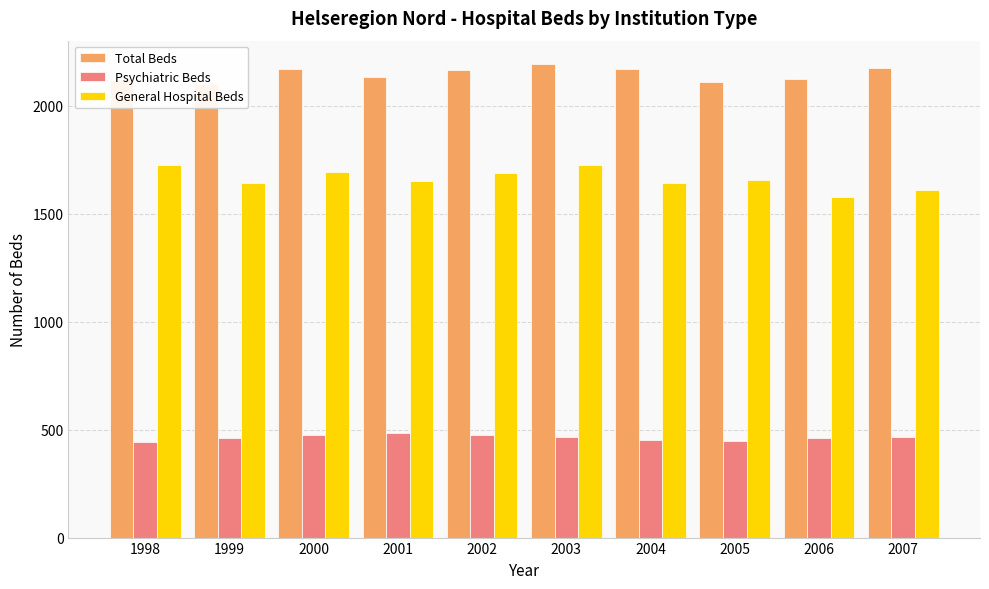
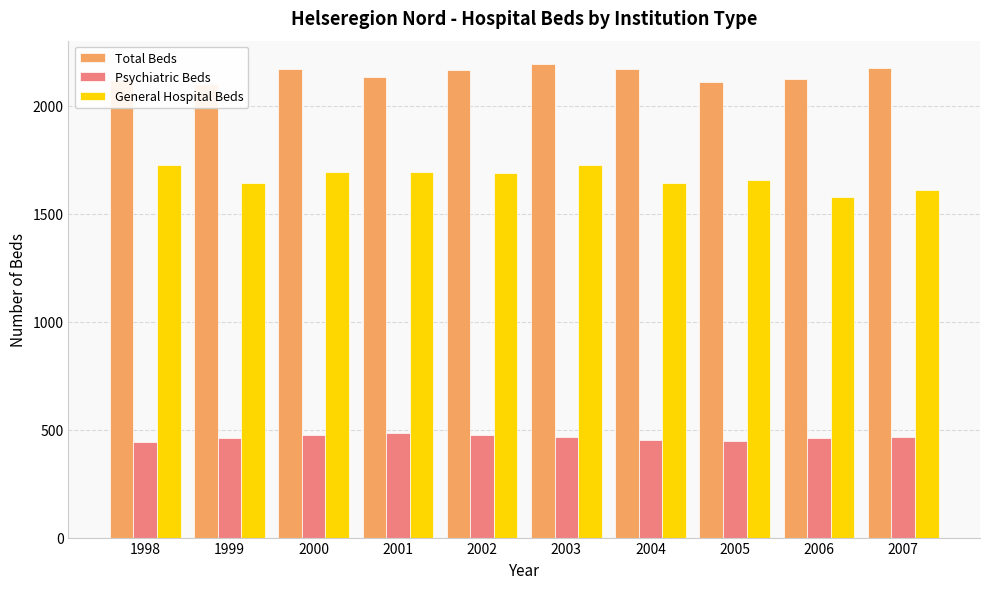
General Hospital Beds, 2001: 1650 -> 1690
